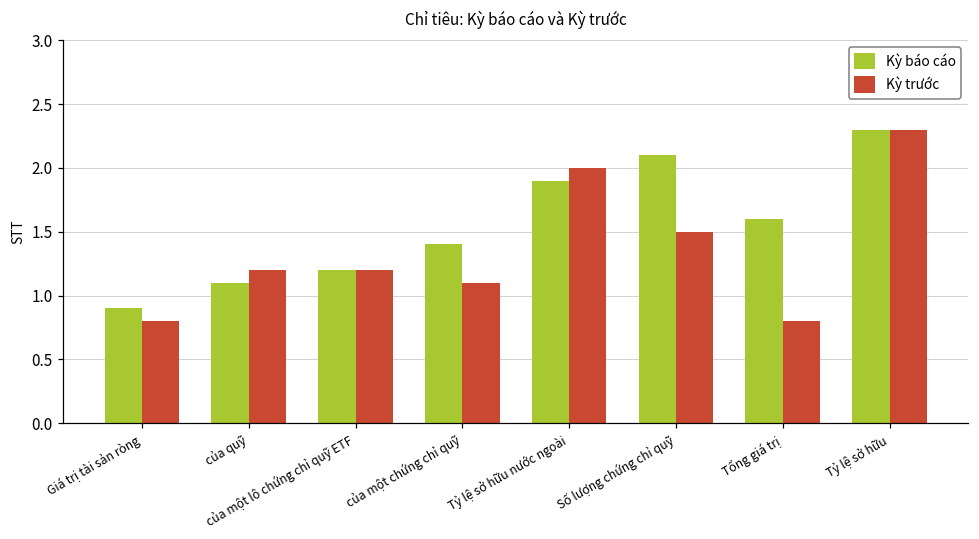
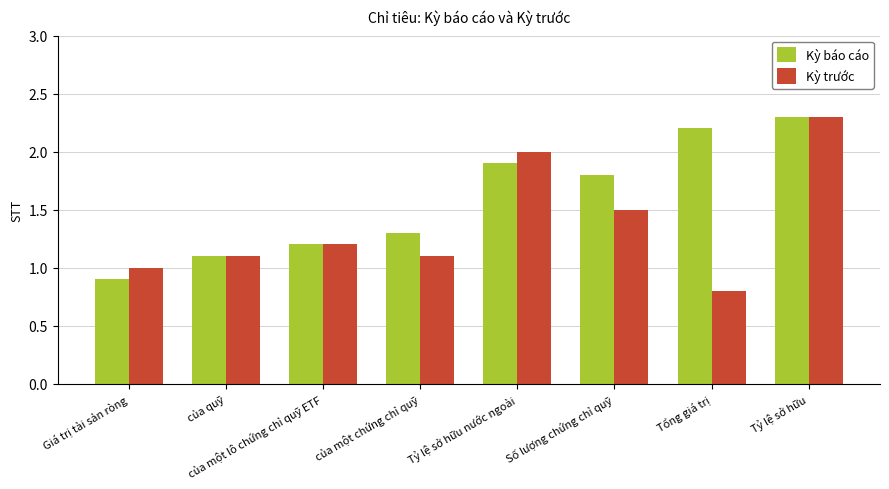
Kỳ trước, Giá trị tài sản ròng: 0.8 -> 1.0
Kỳ trước, của quỹ: 1.2 -> 1.1
Kỳ báo cáo, của một chứng chỉ quỹ: 1.4 -> 1.3
Kỳ báo cáo, Số lượng chứng chỉ quỹ: 2.1 -> 1.8
Kỳ báo cáo, Tổng giá trị: 1.6 -> 2.2
